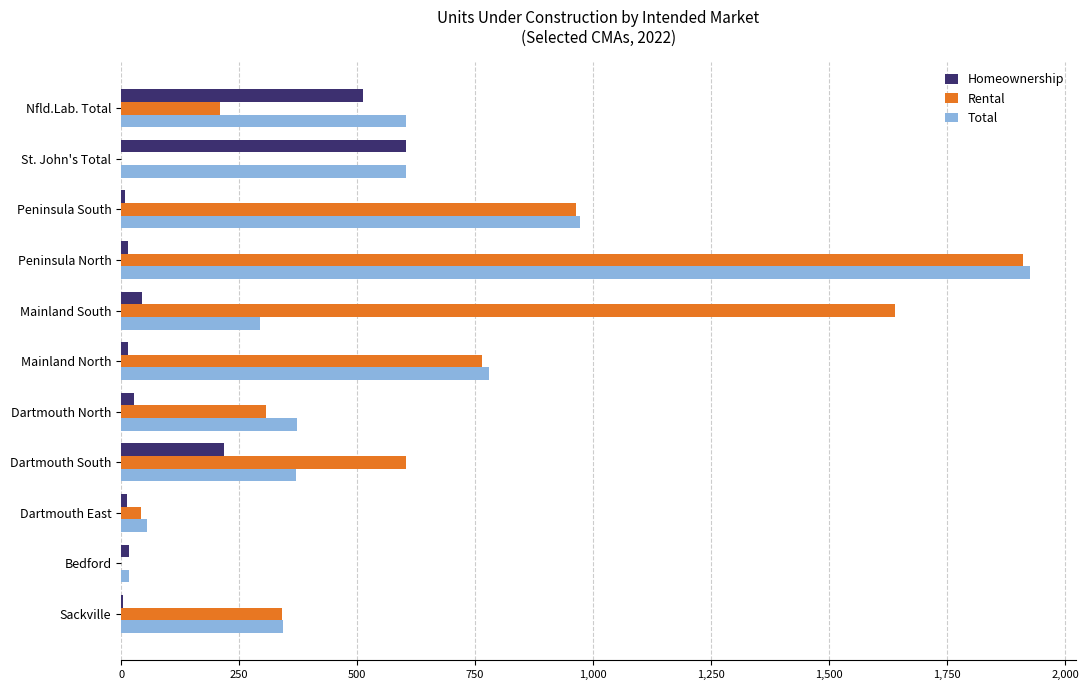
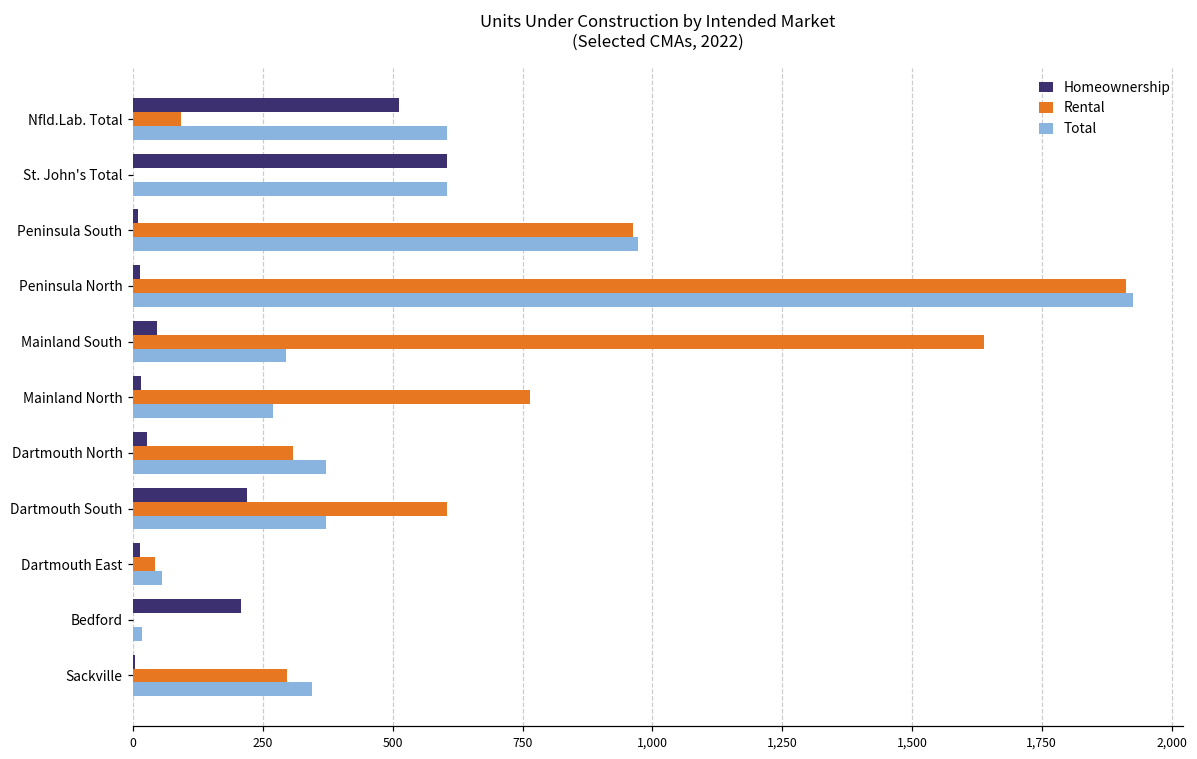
Rental, Nfld.Lab. Total: 210 -> 90
Total, Mainland North: 780 -> 270
Homeownership, Bedford: 20 -> 210
Rental, Sackville: 340 -> 300
